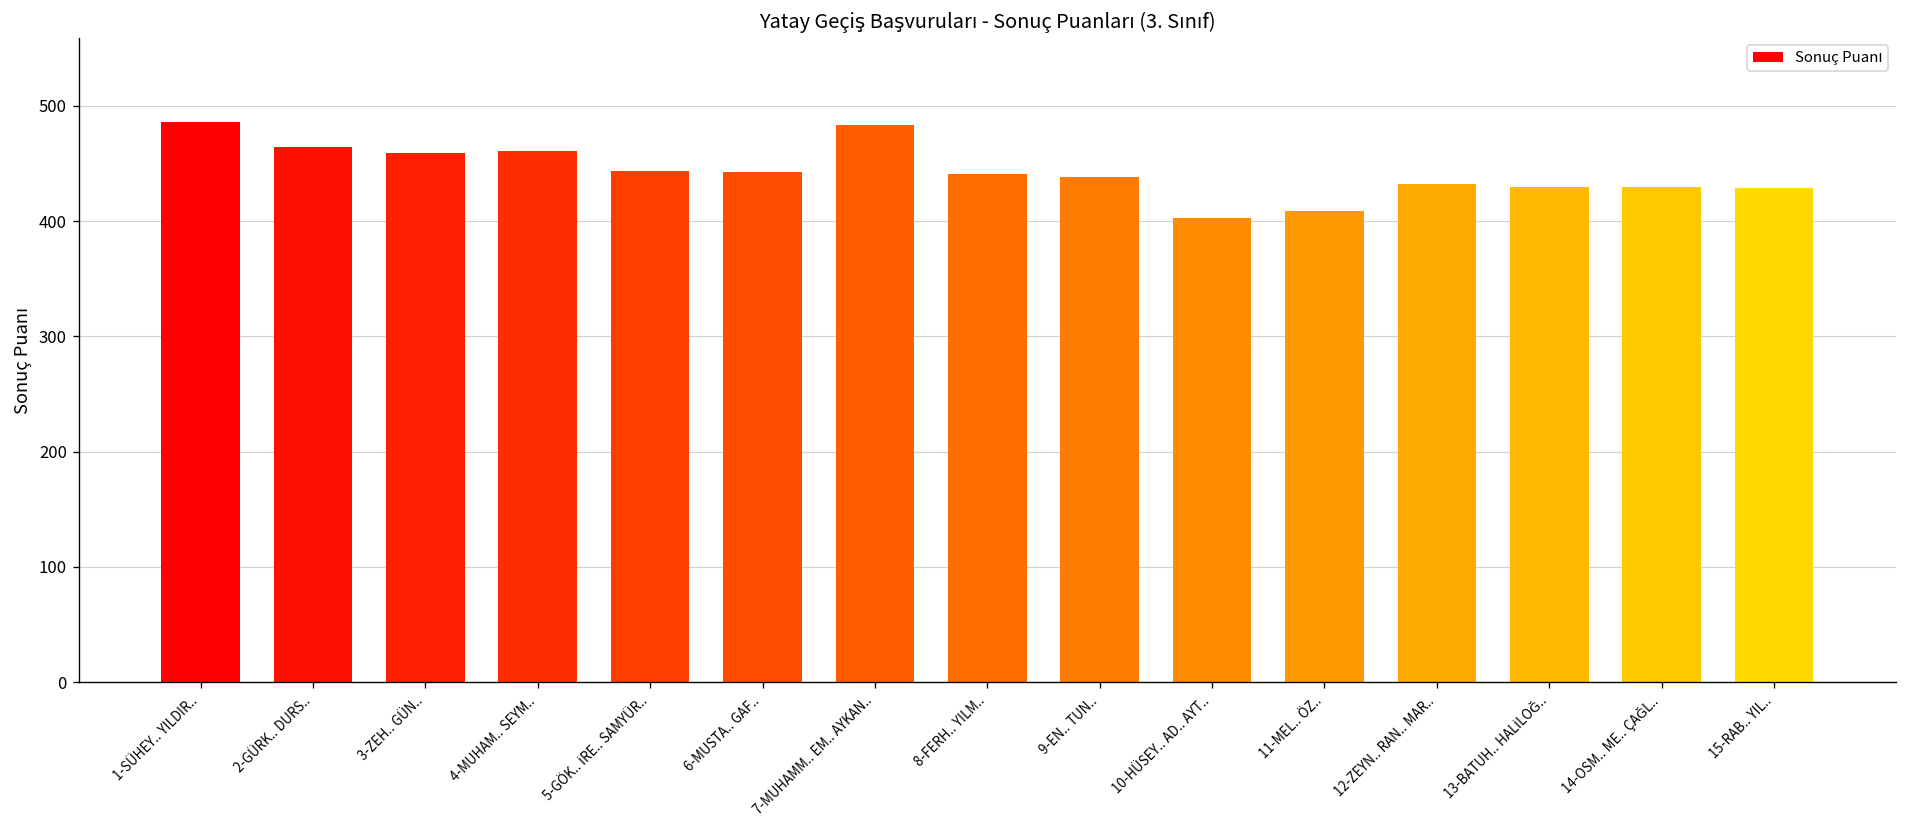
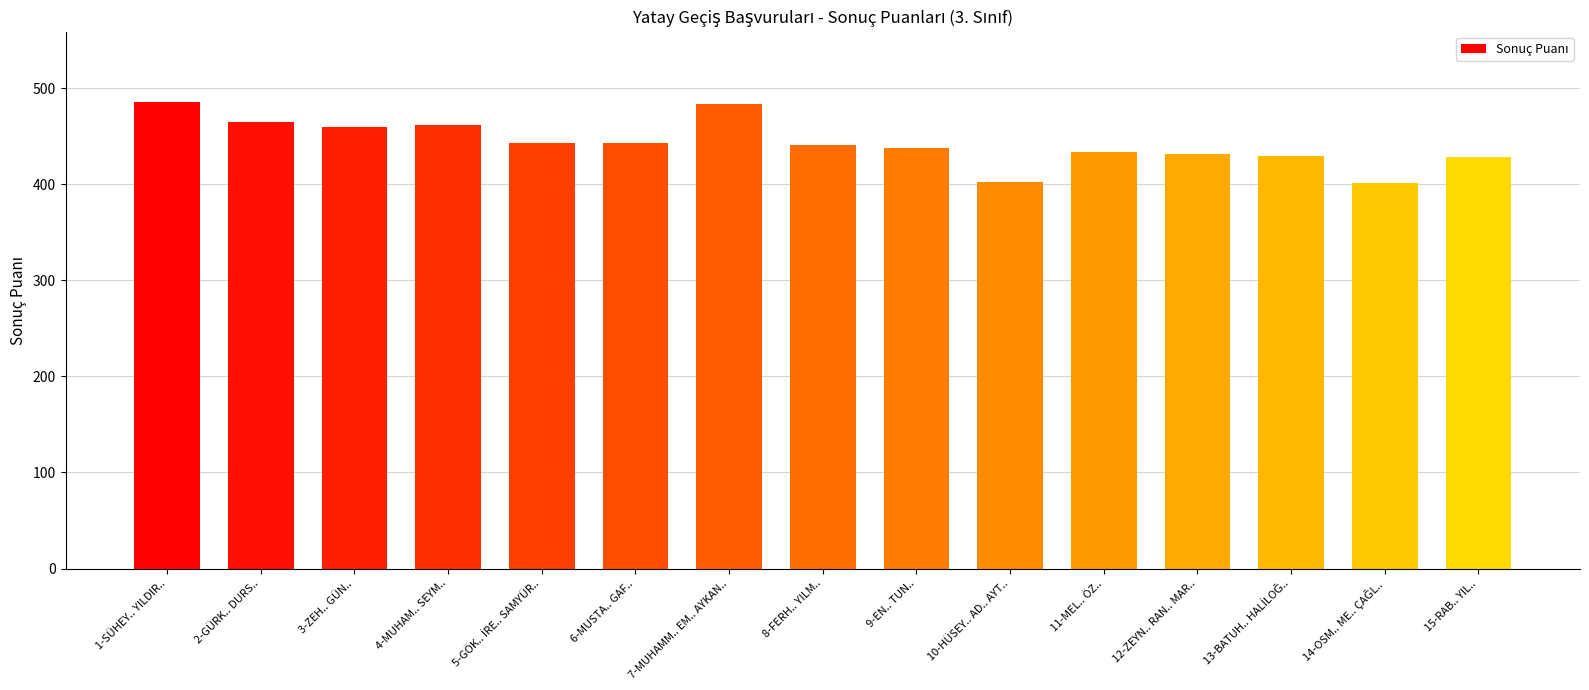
11-MEL.. ÖZ..: 410 -> 430
14-OSM.. ME.. ÇAĞL..: 430 -> 400
